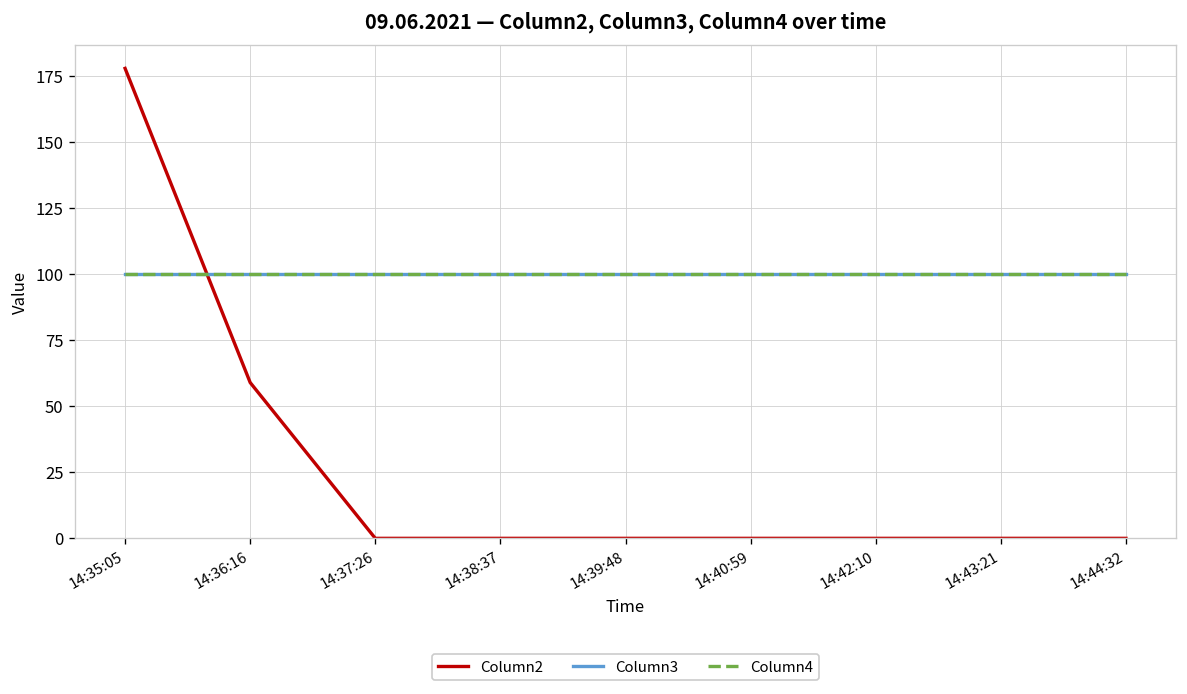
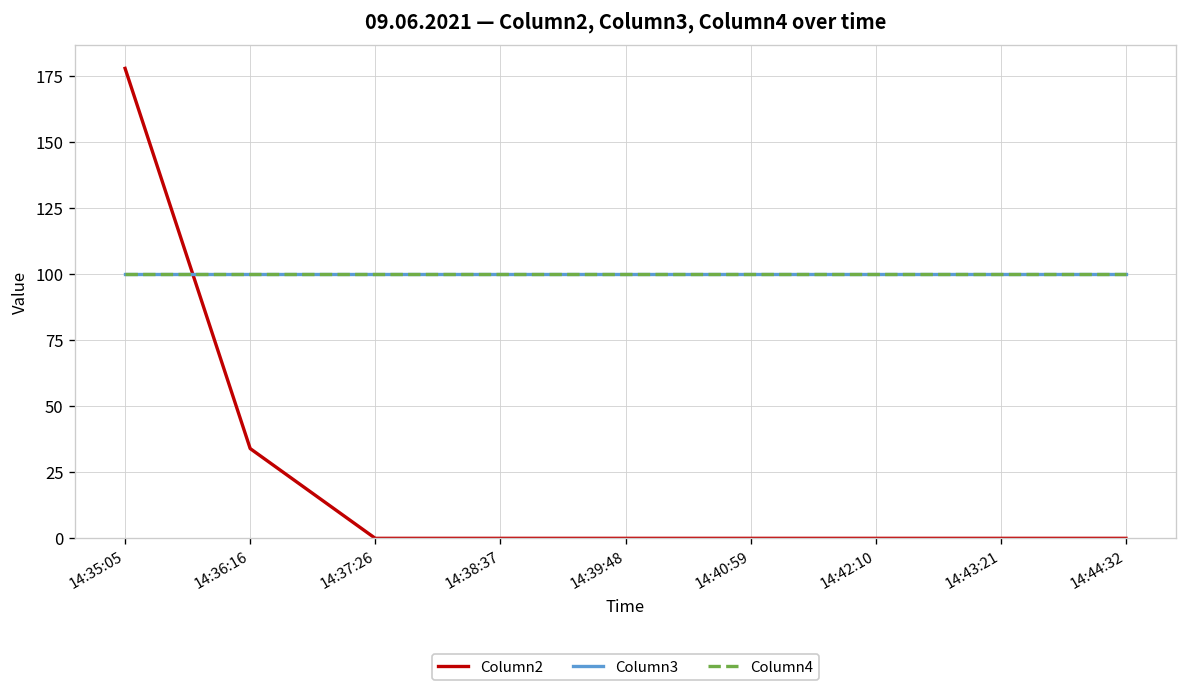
Column2, 14:36:16: 59 -> 34
